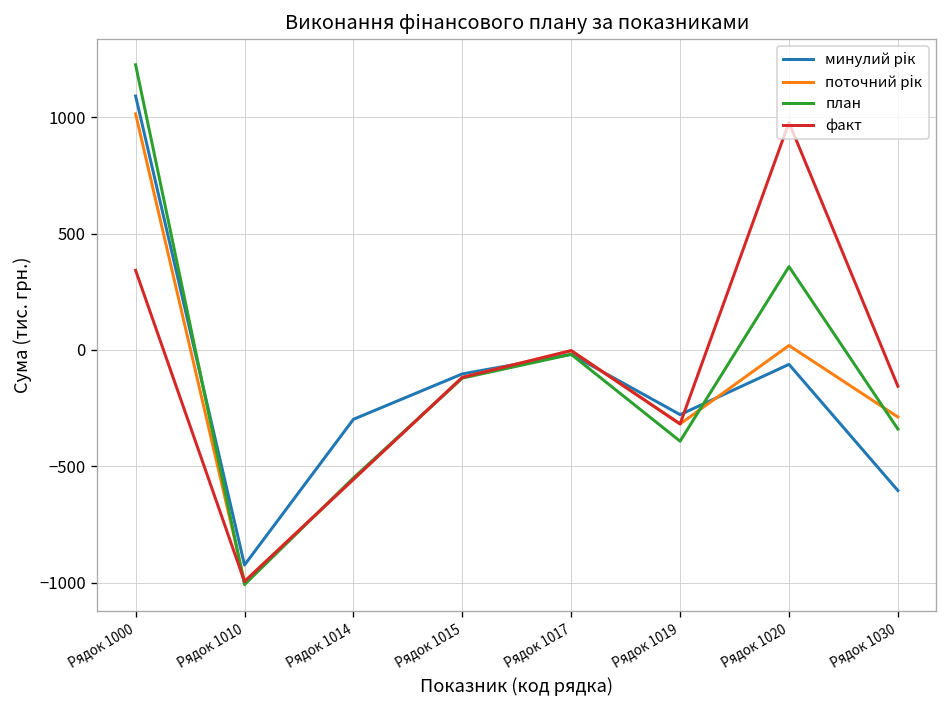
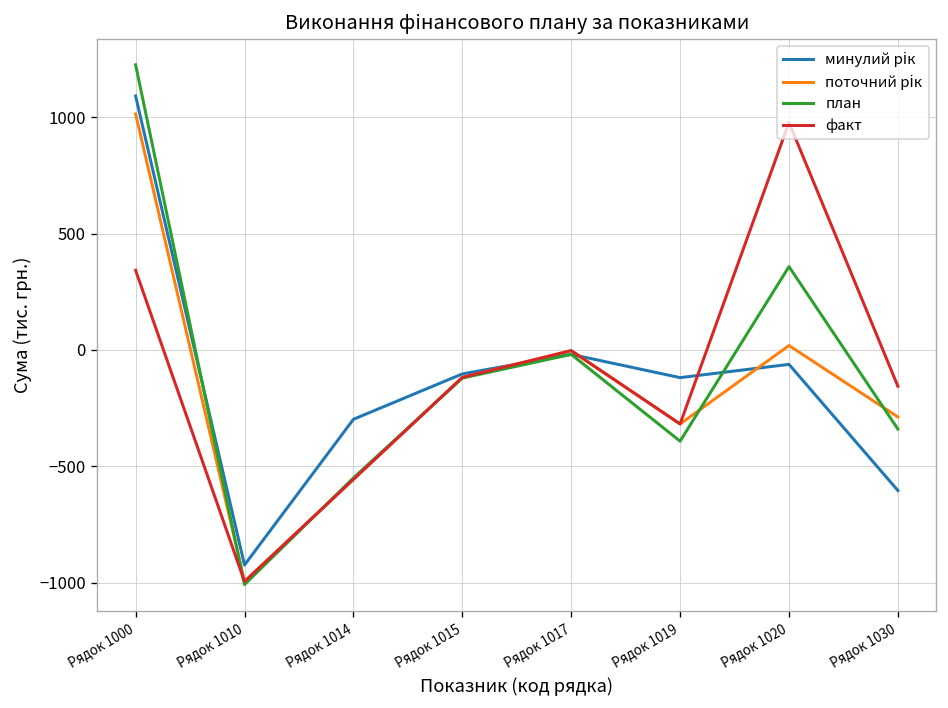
минулий рік, Рядок 1019: -280 -> -120
